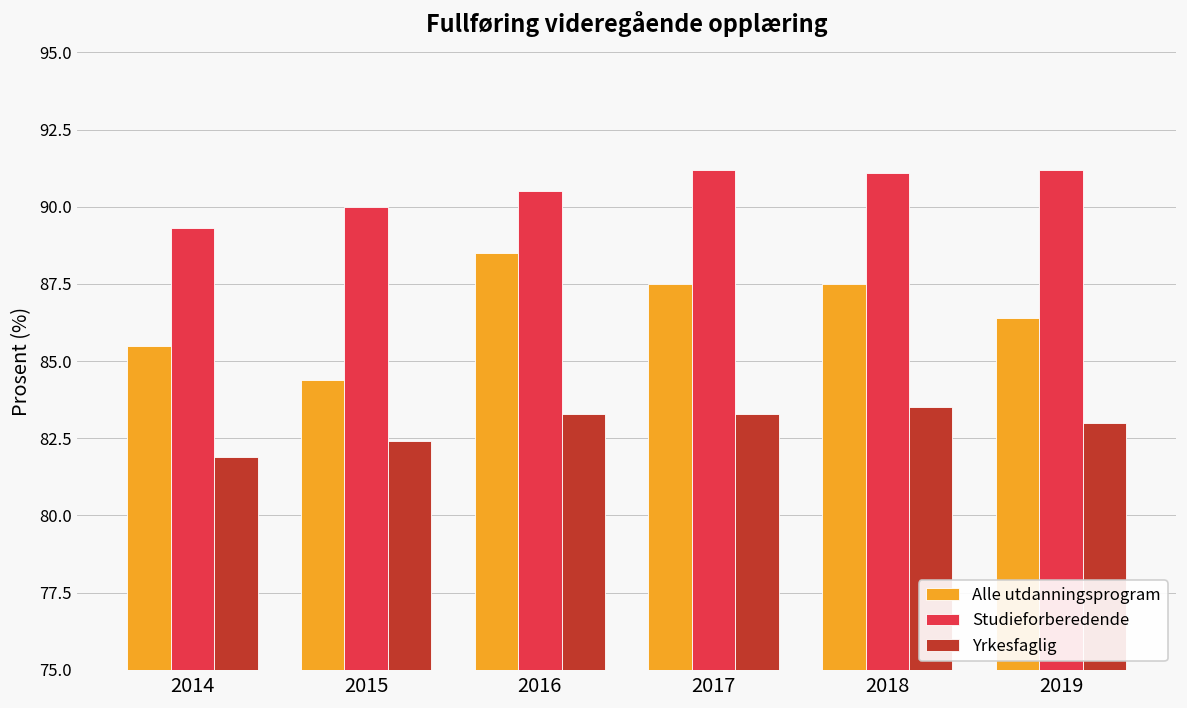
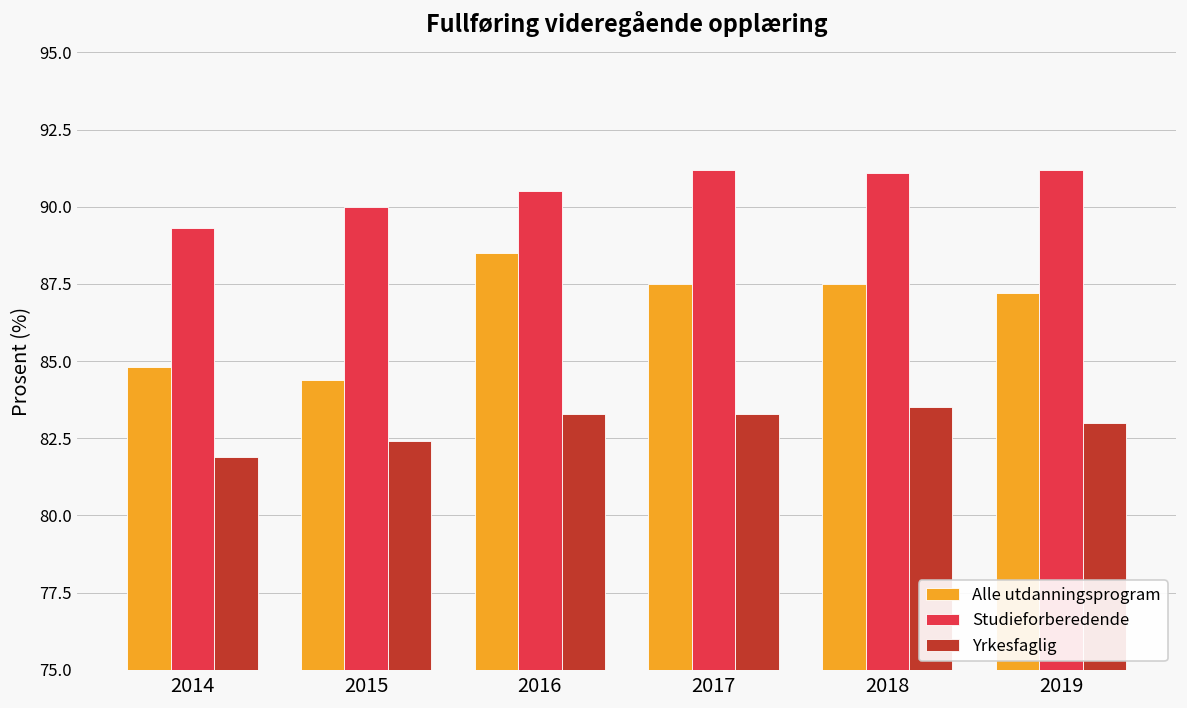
Alle utdanningsprogram, 2014: 85.5 -> 84.8
Alle utdanningsprogram, 2019: 86.4 -> 87.2
